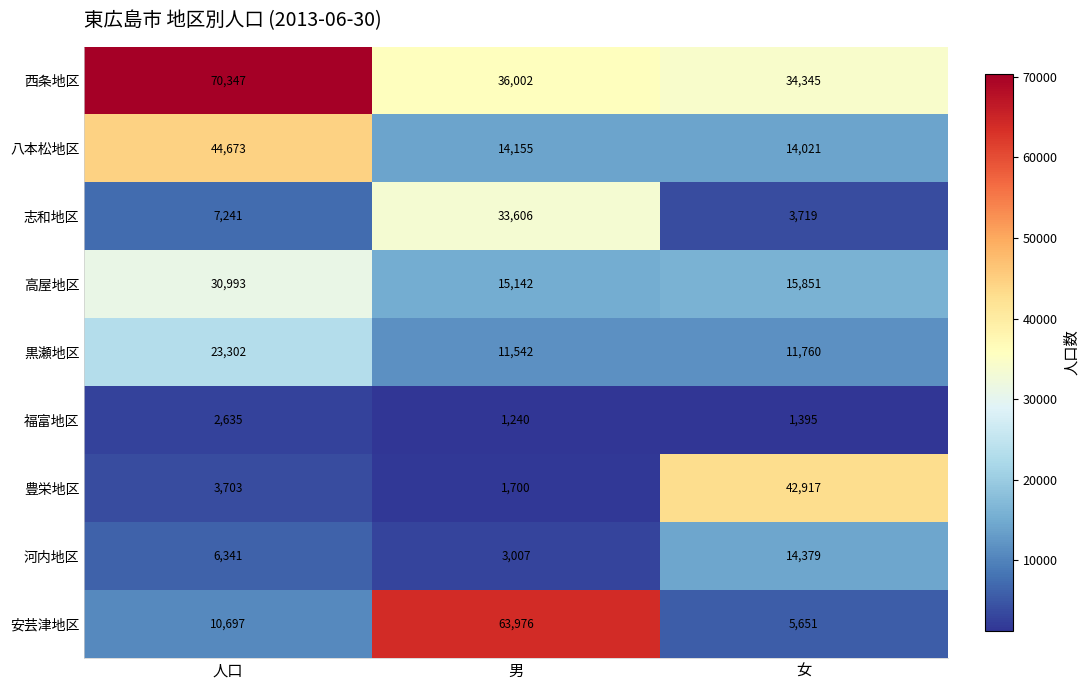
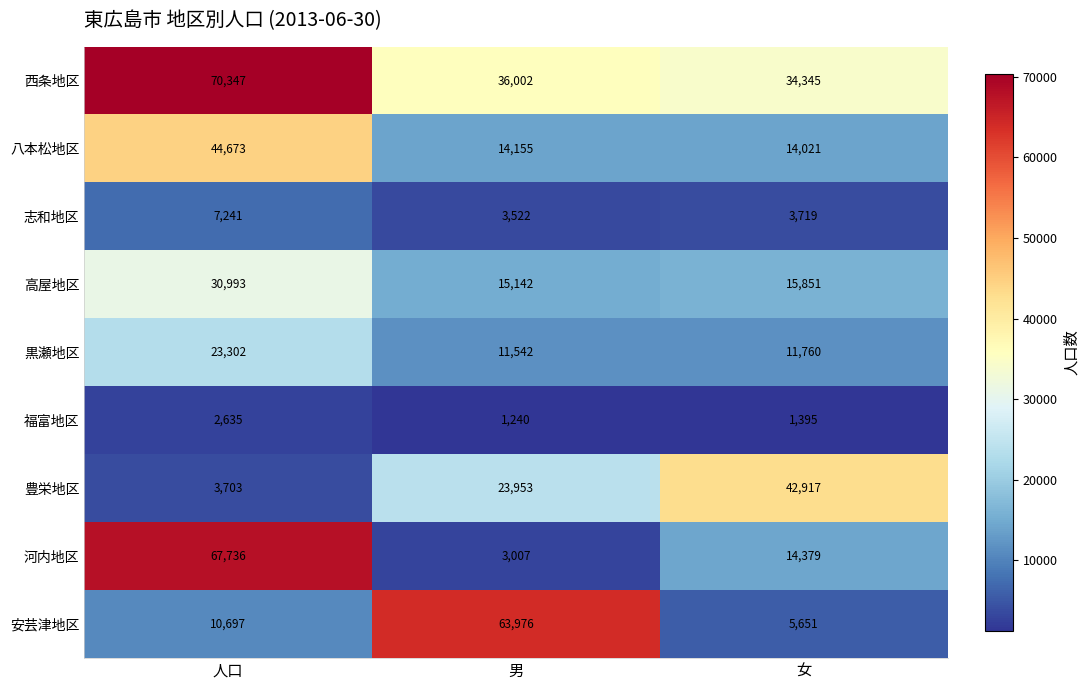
志和地区, 男: 33,606 -> 3,522
豊栄地区, 男: 1,700 -> 23,953
河内地区, 人口: 6,341 -> 67,736
